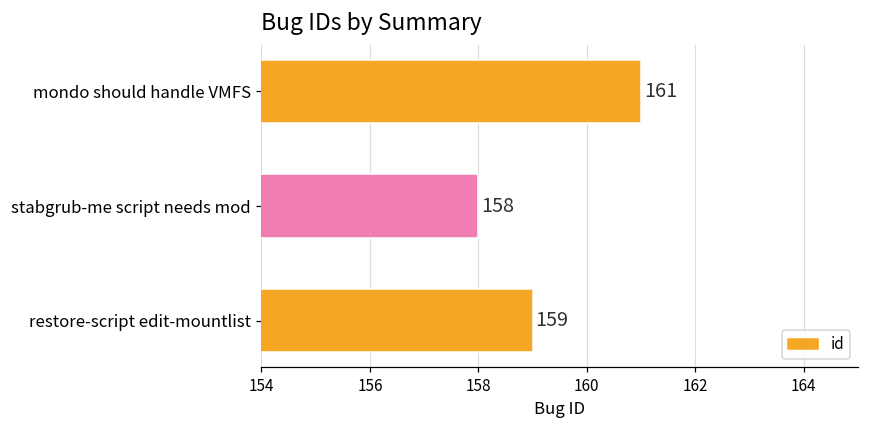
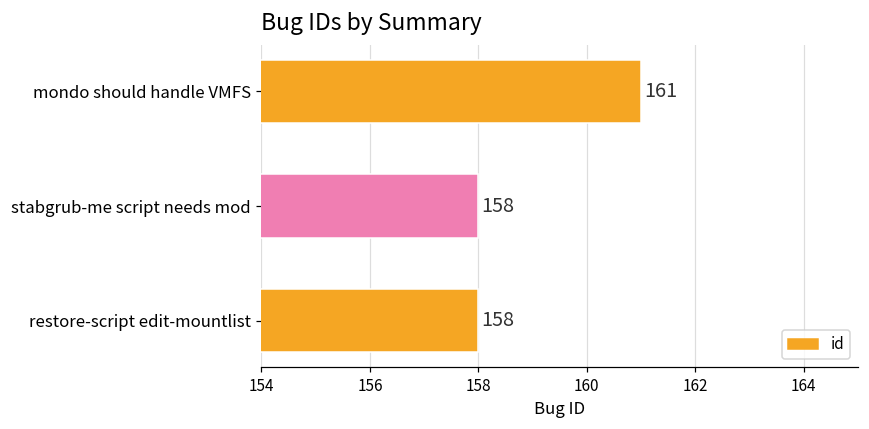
restore-script edit-mountlist: 159 -> 158
